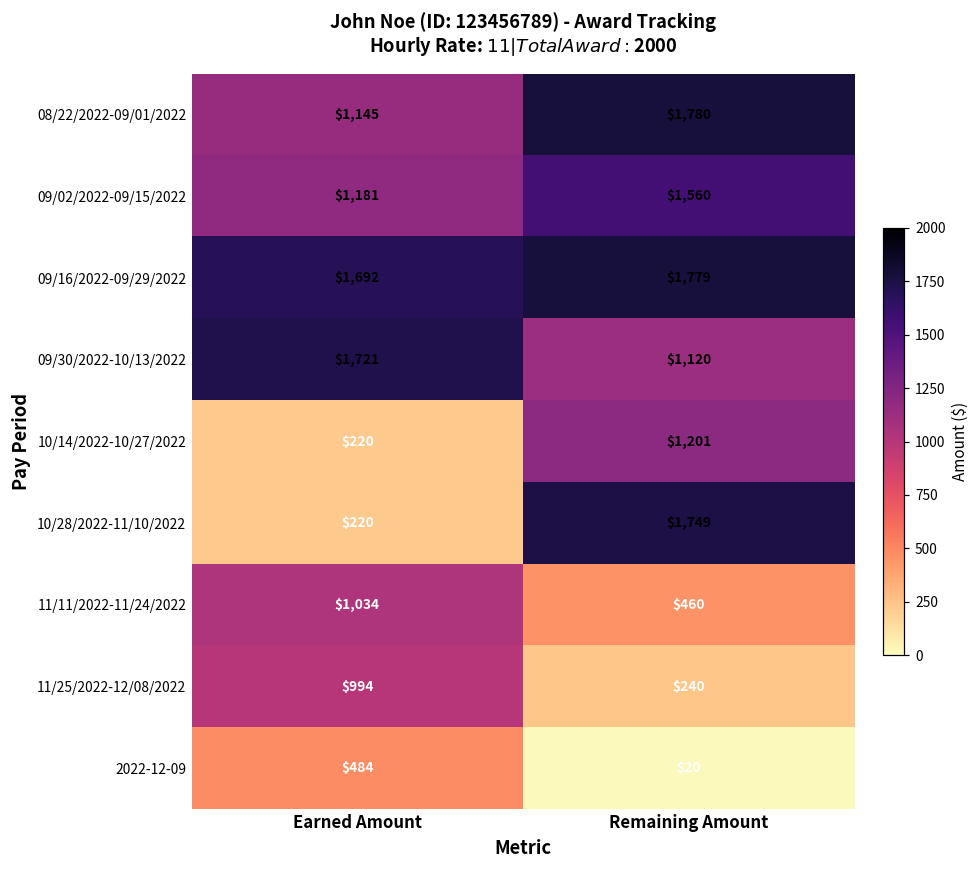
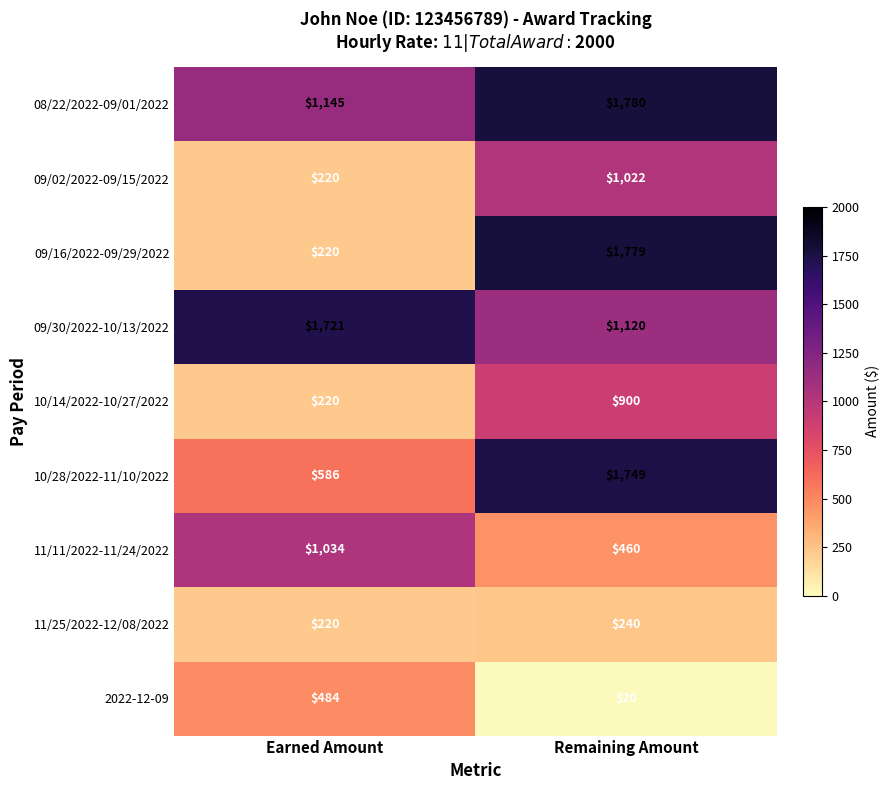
09/02/2022-09/15/2022, Earned Amount: $1,181 -> $220
09/02/2022-09/15/2022, Remaining Amount: $1,560 -> $1,022
09/16/2022-09/29/2022, Earned Amount: $1,692 -> $220
10/14/2022-10/27/2022, Remaining Amount: $1,201 -> $900
10/28/2022-11/10/2022, Earned Amount: $220 -> $586
11/25/2022-12/08/2022, Earned Amount: $994 -> $220
